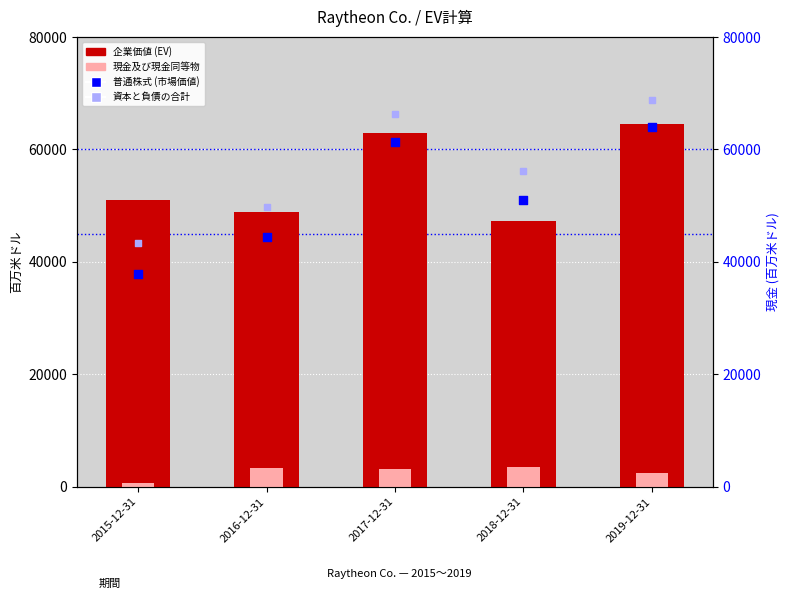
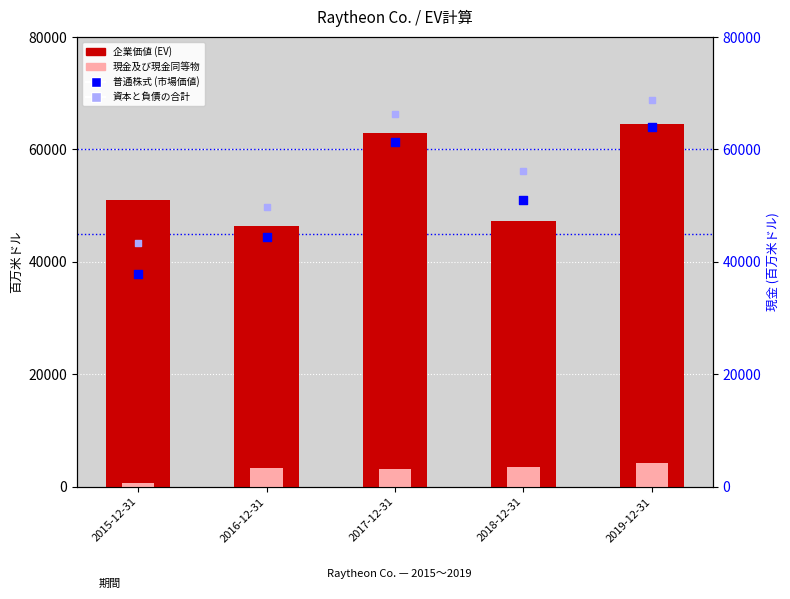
企業価値 (EV), 2016-12-31: 49000 -> 46000
現金及び現金同等物, 2019-12-31: 3000 -> 4000
